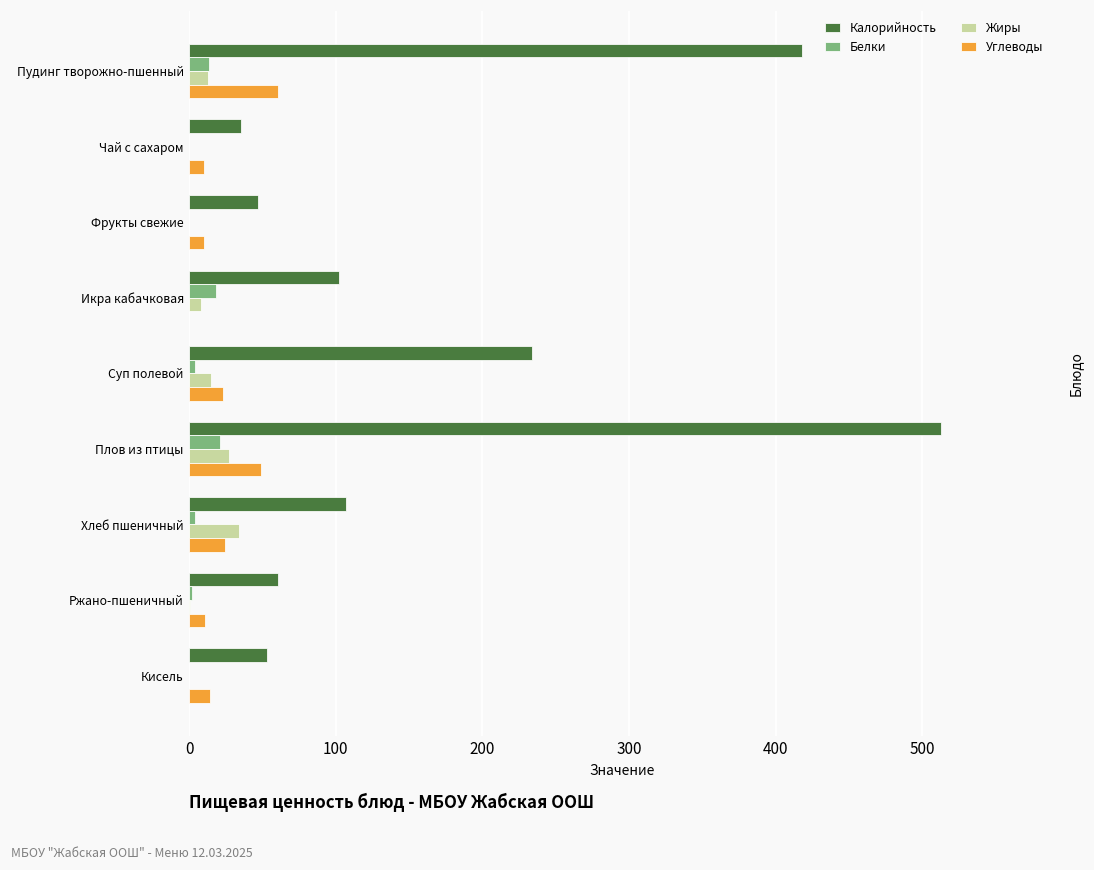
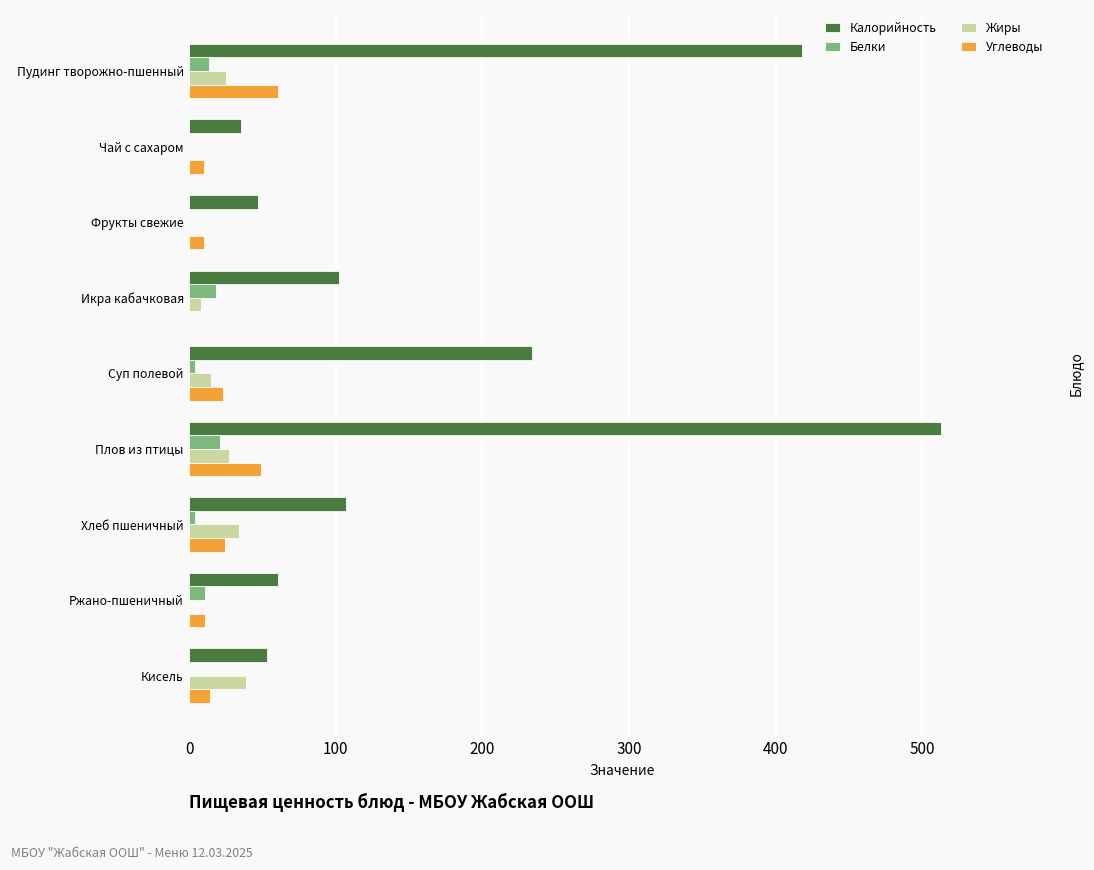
Жиры, Пудинг творожно-пшенный: 13 -> 25
Белки, Ржано-пшеничный: 2 -> 11
Жиры, Кисель: 0 -> 39
